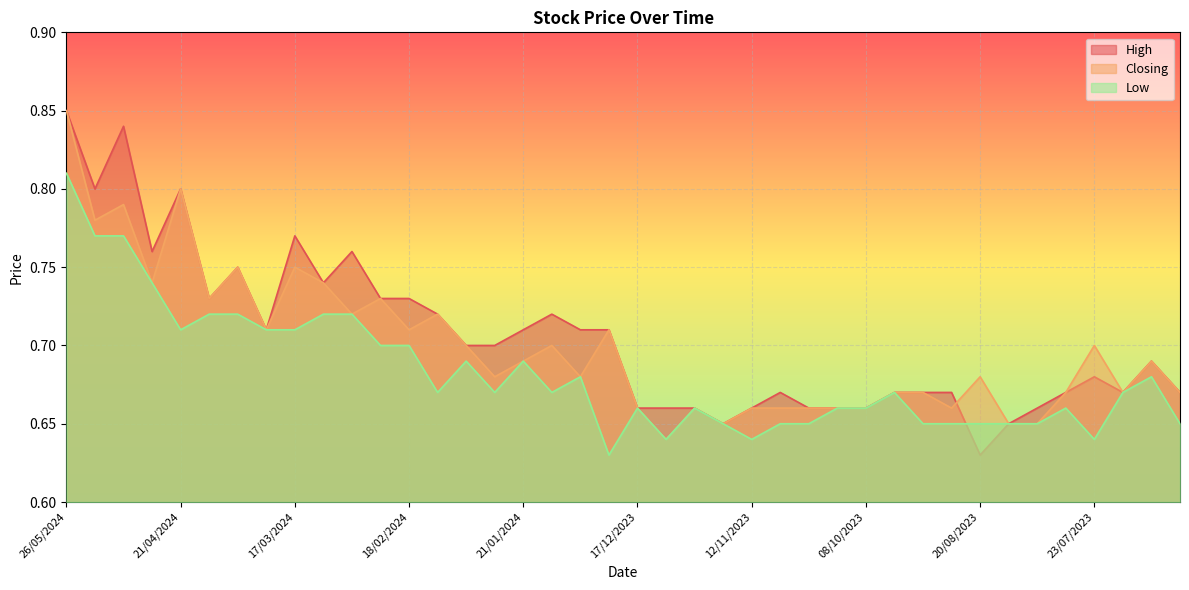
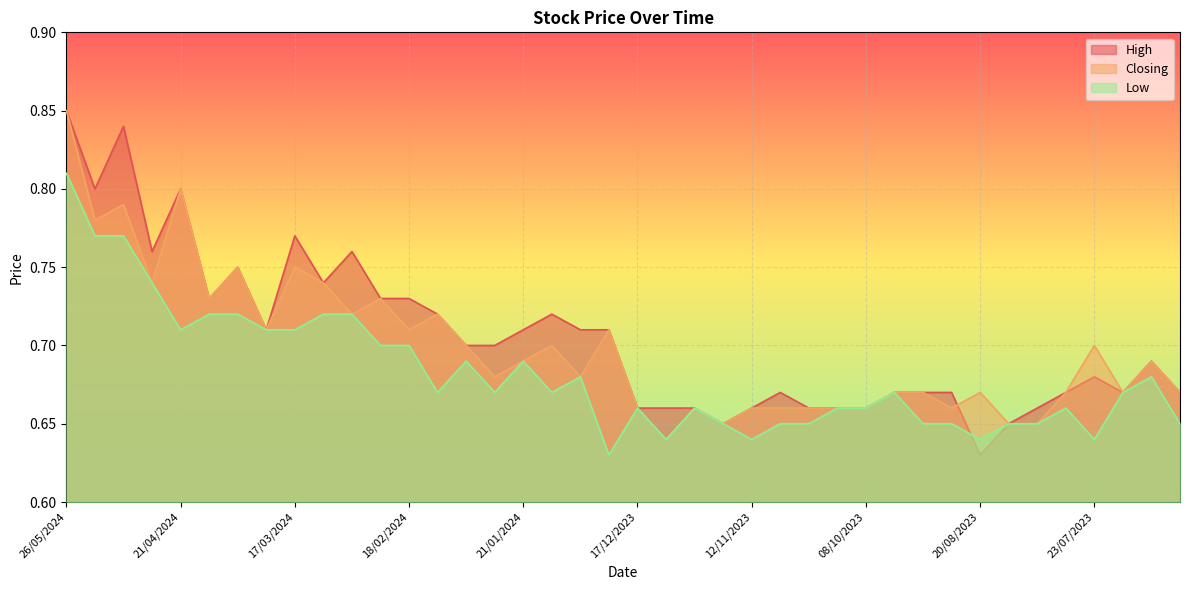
Closing, 20/08/2023: 0.68 -> 0.67
Low, 20/08/2023: 0.65 -> 0.64
